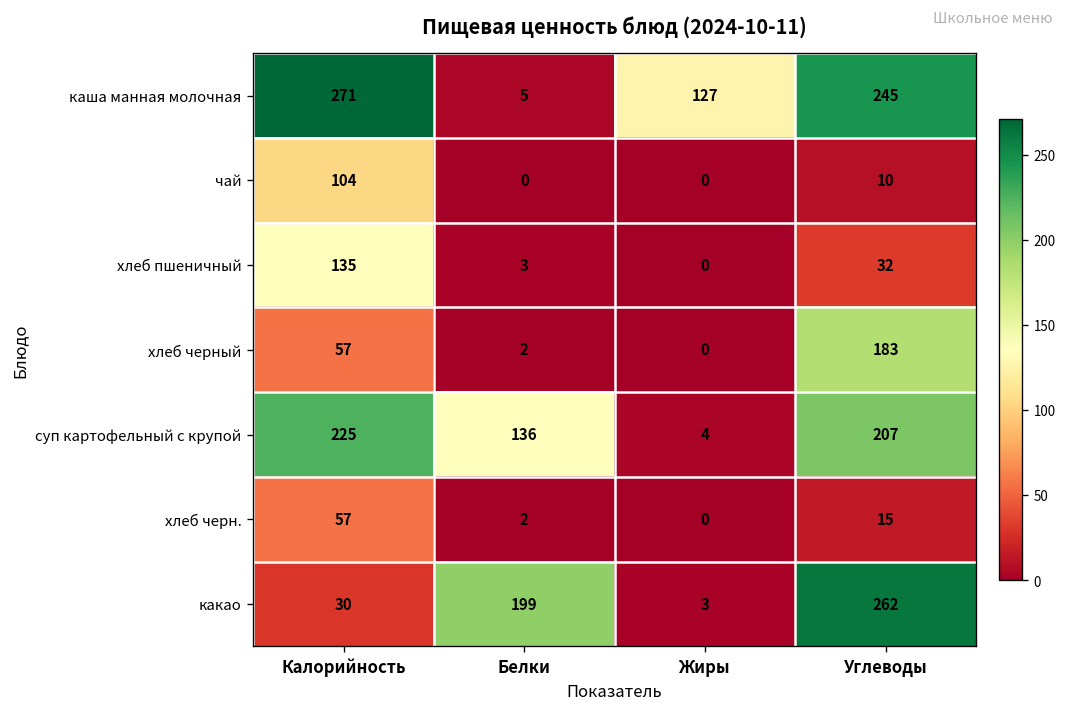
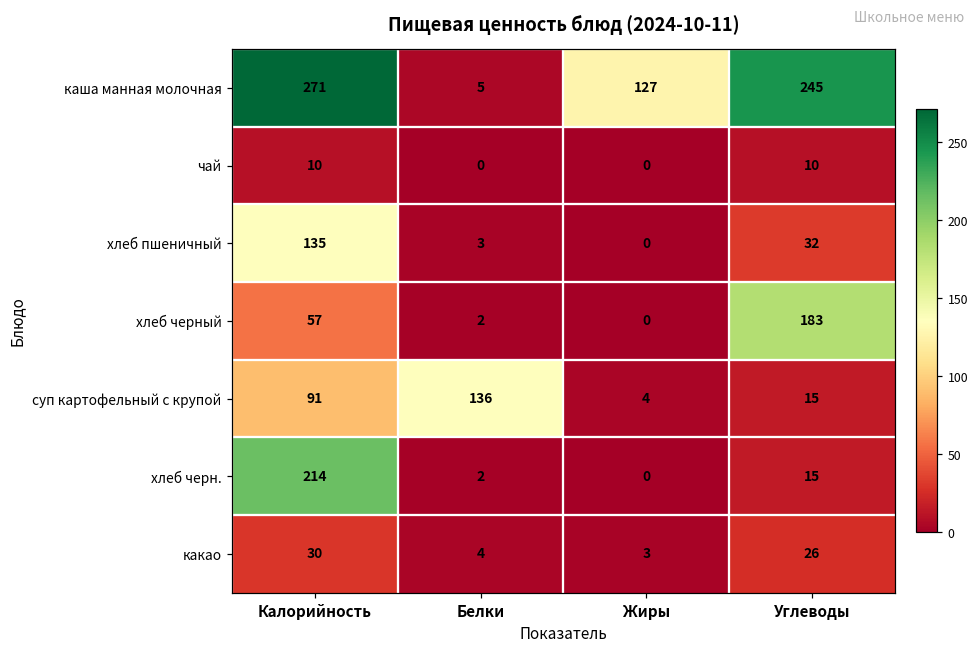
чай, Калорийность: 104 -> 10
суп картофельный с крупой, Калорийность: 225 -> 91
суп картофельный с крупой, Углеводы: 207 -> 15
хлеб черн., Калорийность: 57 -> 214
какао, Белки: 199 -> 4
какао, Углеводы: 262 -> 26
